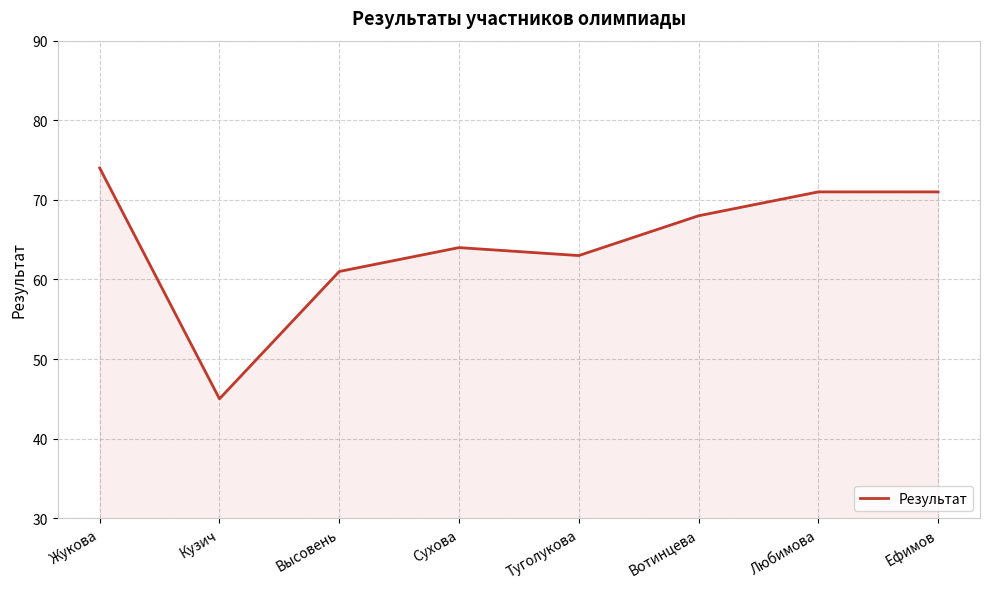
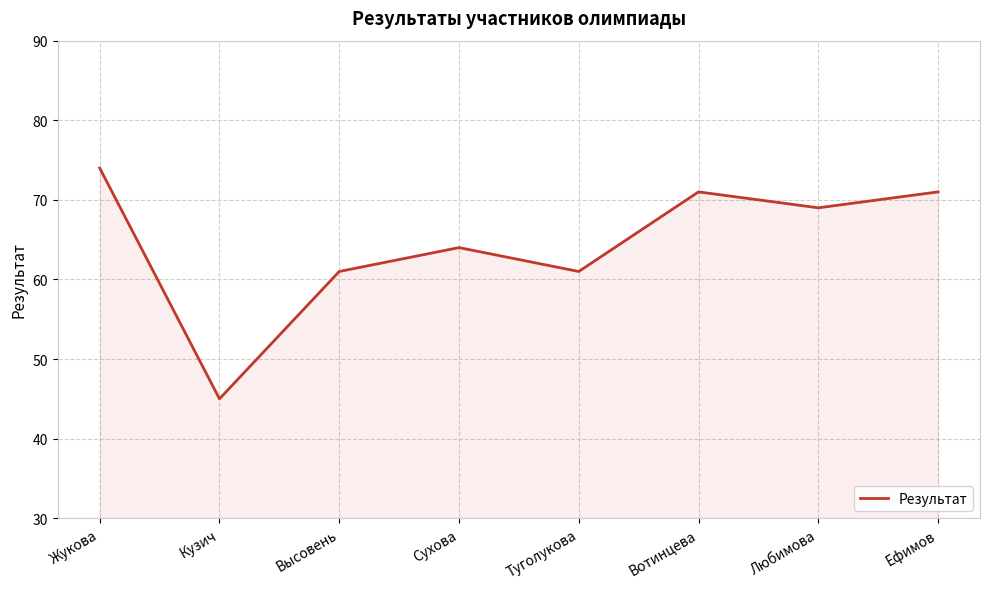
Туголукова: 63 -> 61
Вотинцева: 68 -> 71
Любимова: 71 -> 69
